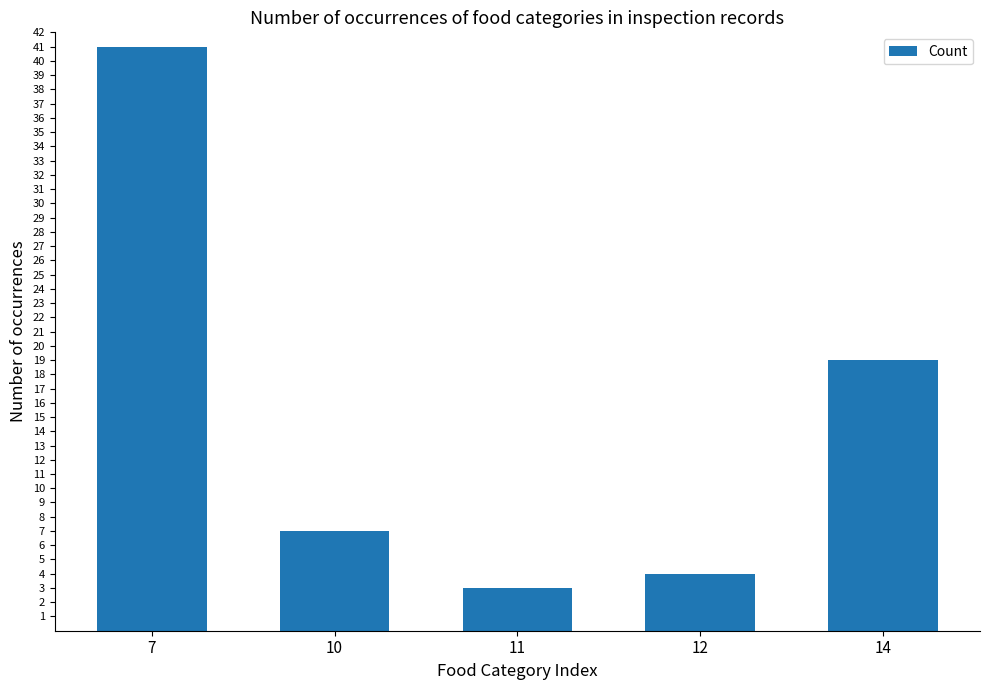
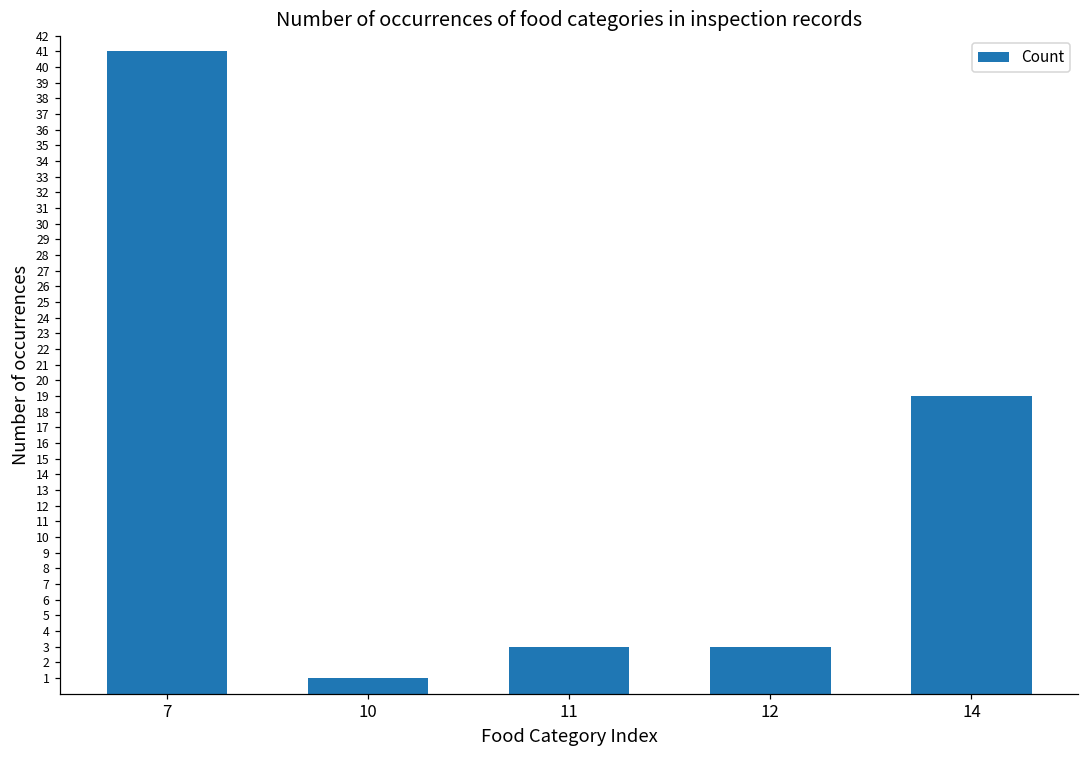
10: 7 -> 1
12: 4 -> 3
